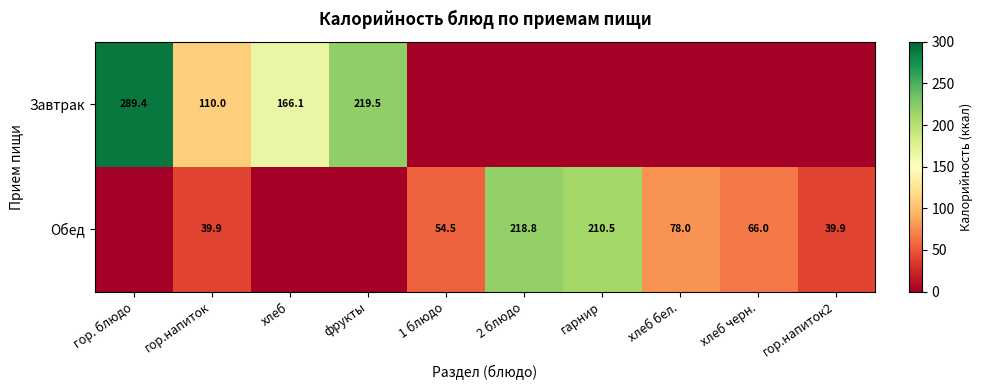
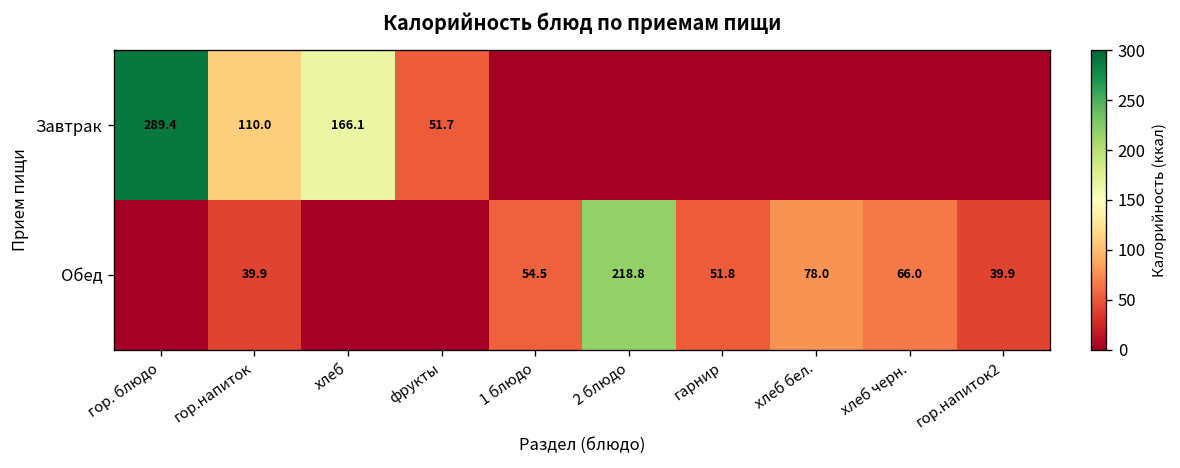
Завтрак, фрукты: 219.5 -> 51.7
Обед, гарнир: 210.5 -> 51.8
